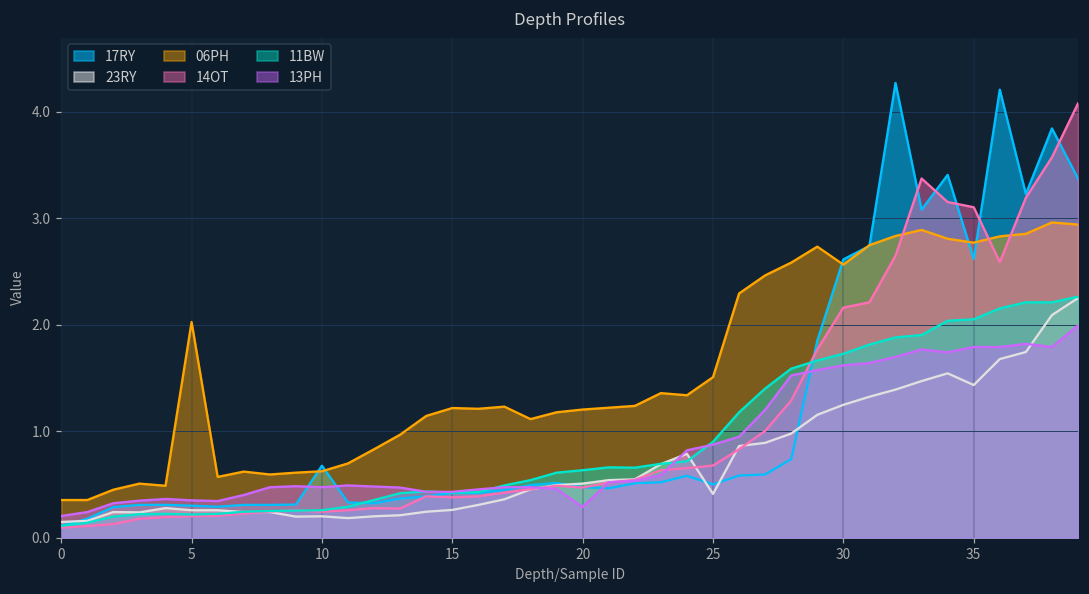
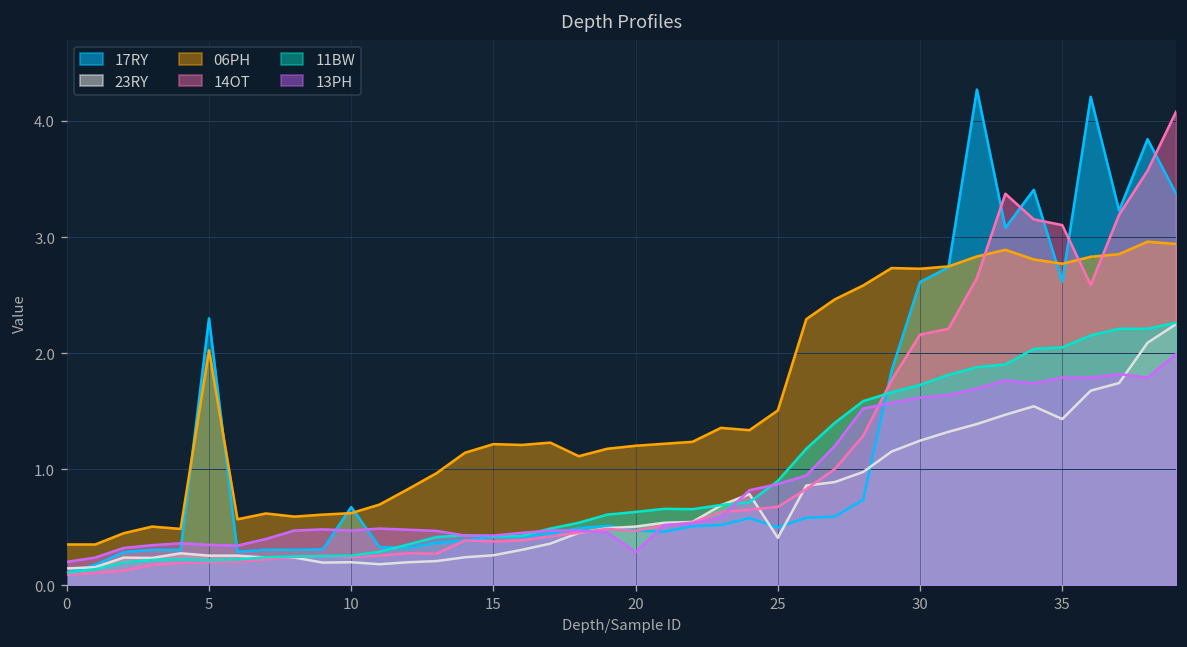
17RY, 5: 0.3 -> 2.3
06PH, 30: 2.6 -> 2.7
